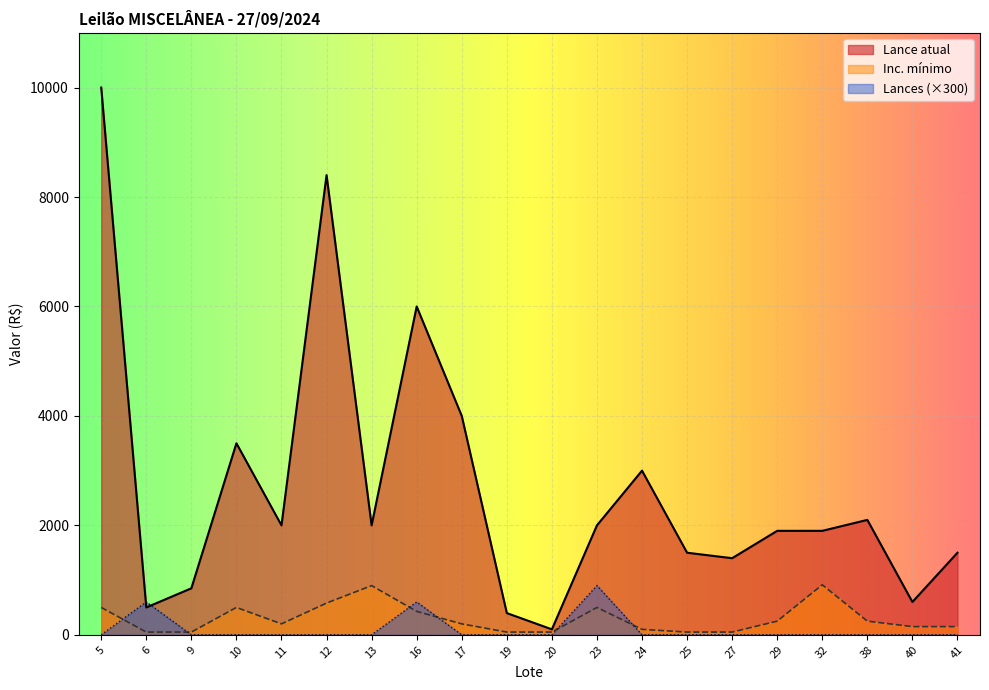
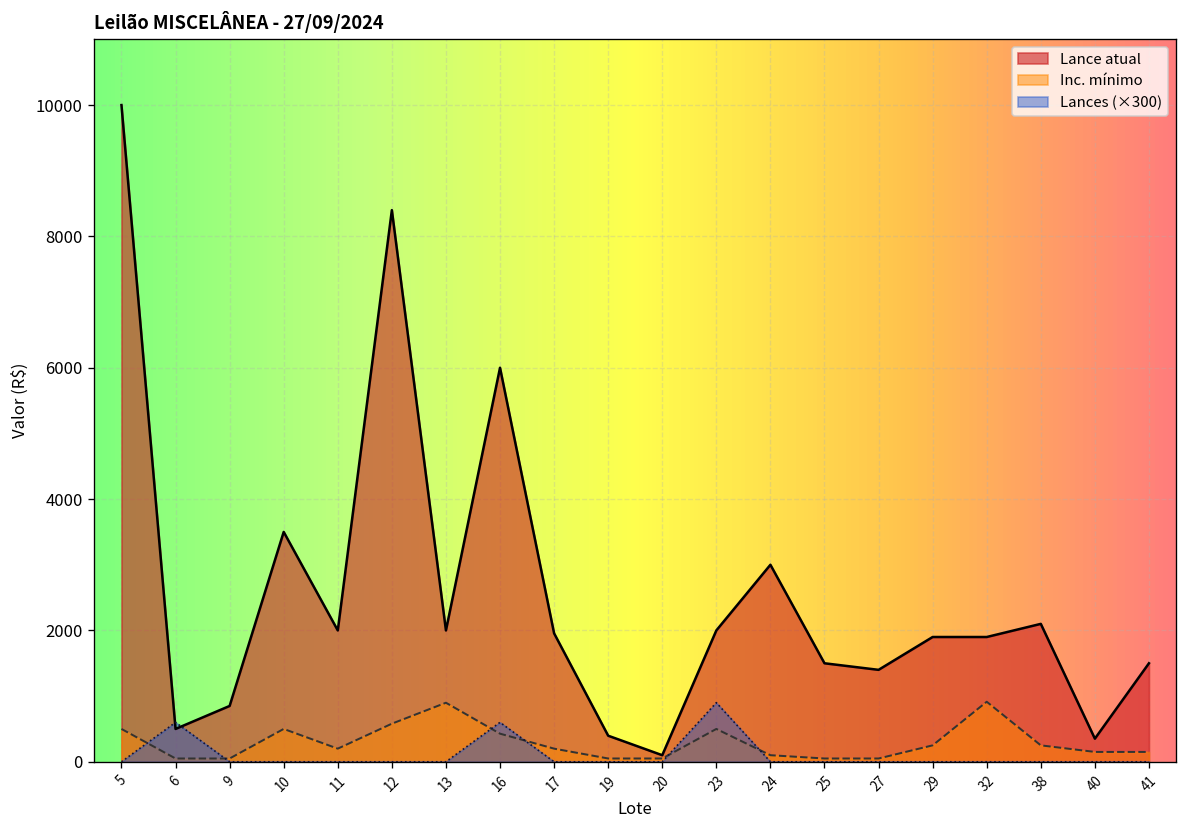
Lance atual, 17: 4000 -> 2000
Lance atual, 40: 600 -> 400
